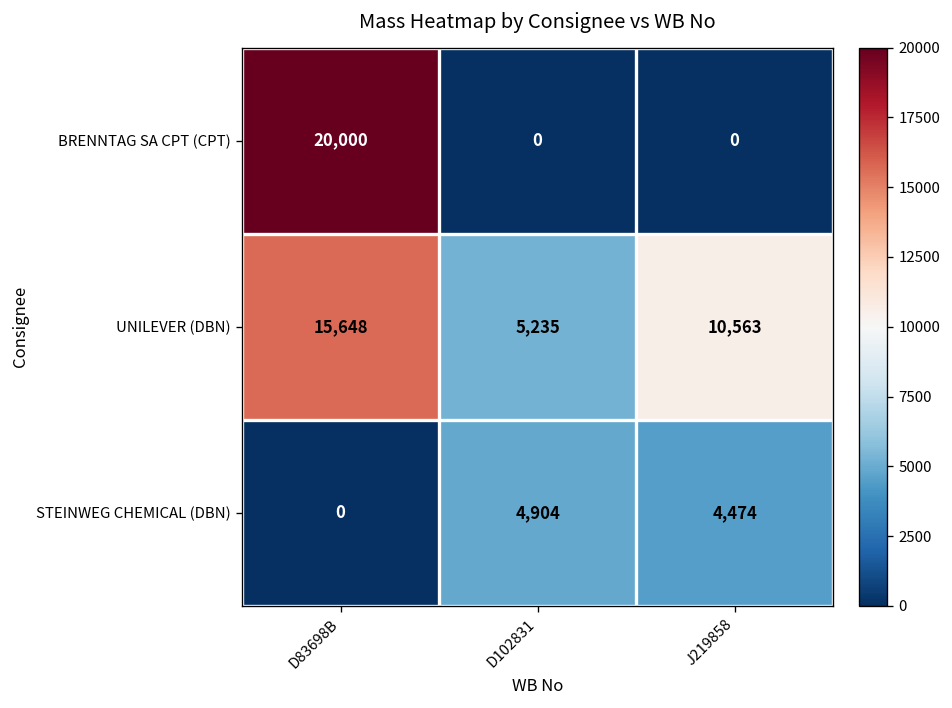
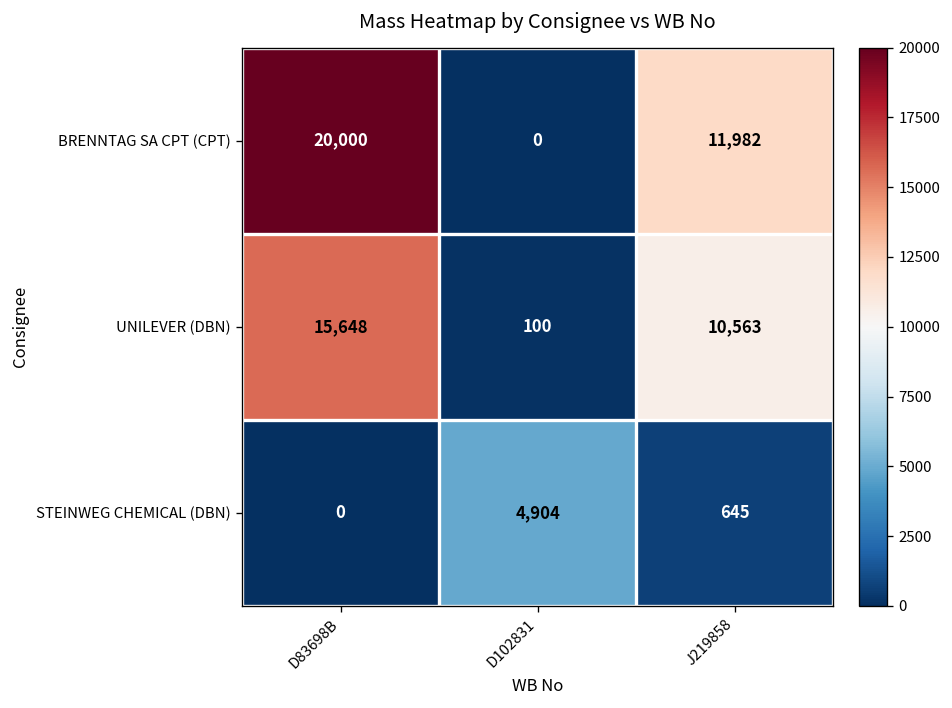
BRENNTAG SA CPT (CPT), J219858: 0 -> 11,982
UNILEVER (DBN), D102831: 5,235 -> 100
STEINWEG CHEMICAL (DBN), J219858: 4,474 -> 645
